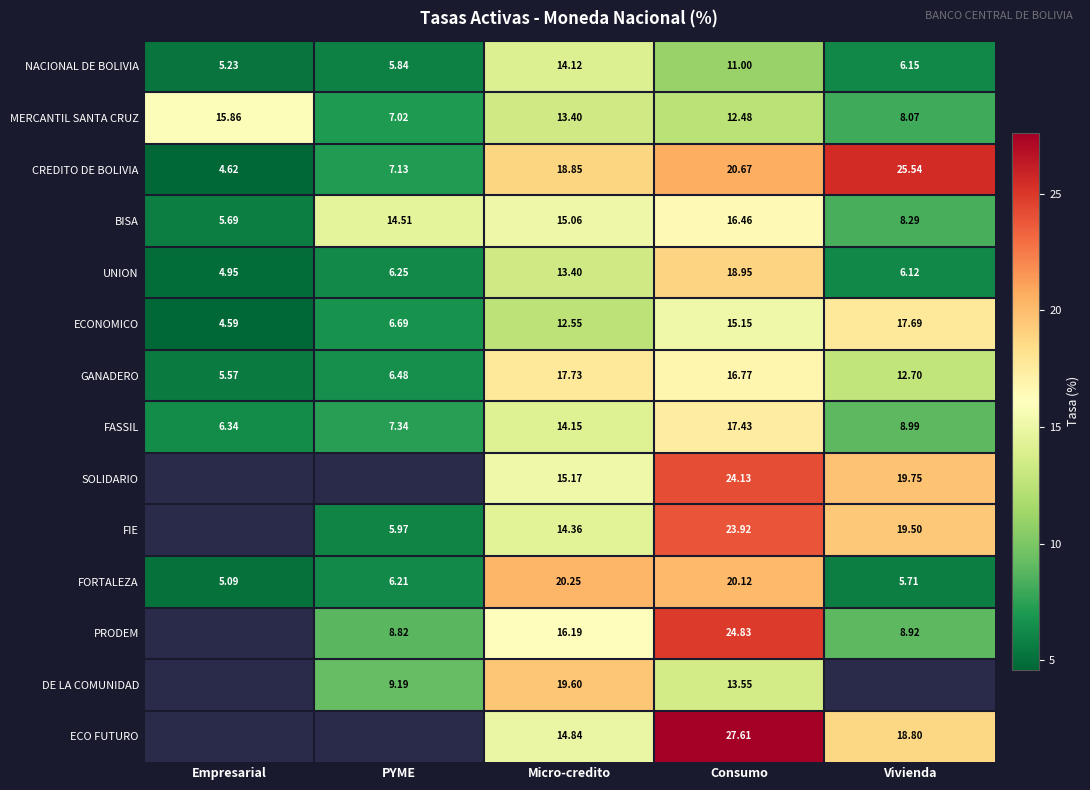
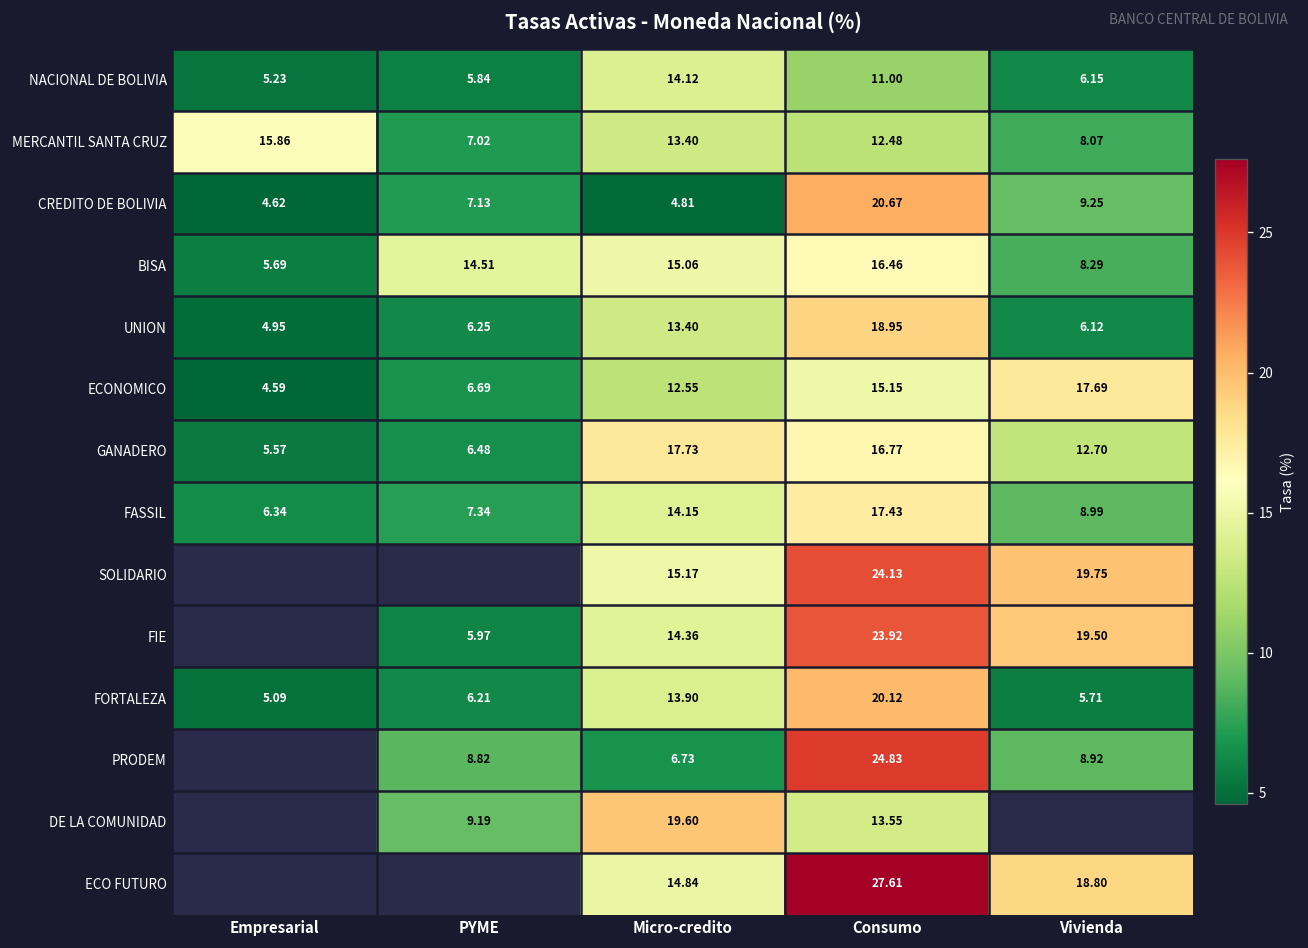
CREDITO DE BOLIVIA, Micro-credito: 18.85 -> 4.81
CREDITO DE BOLIVIA, Vivienda: 25.54 -> 9.25
FORTALEZA, Micro-credito: 20.25 -> 13.90
PRODEM, Micro-credito: 16.19 -> 6.73
